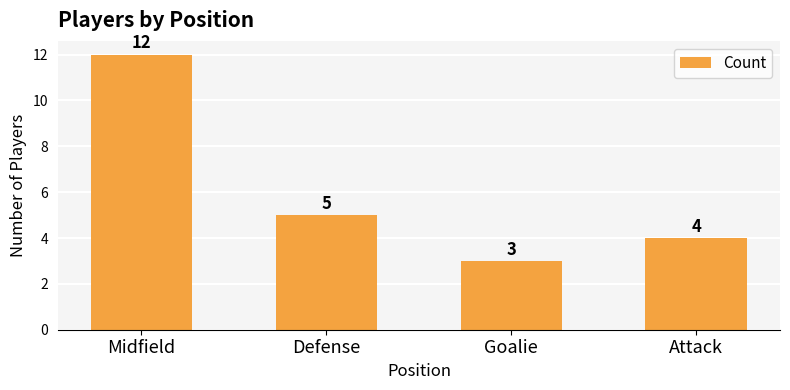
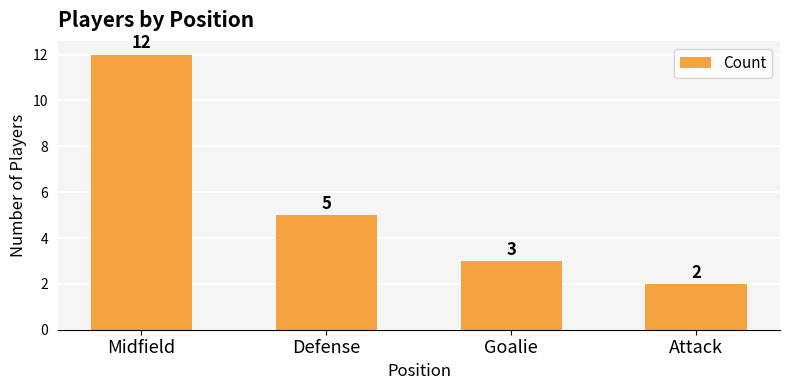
Attack: 4 -> 2
